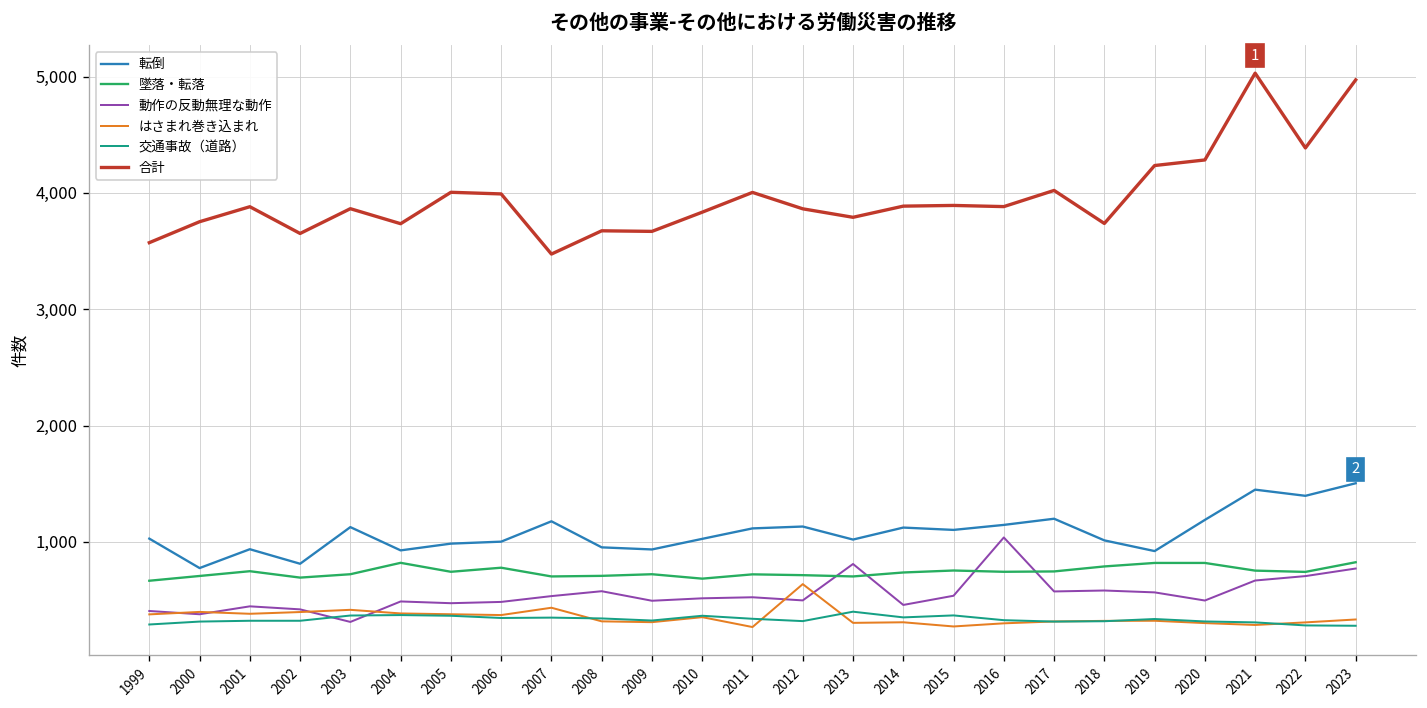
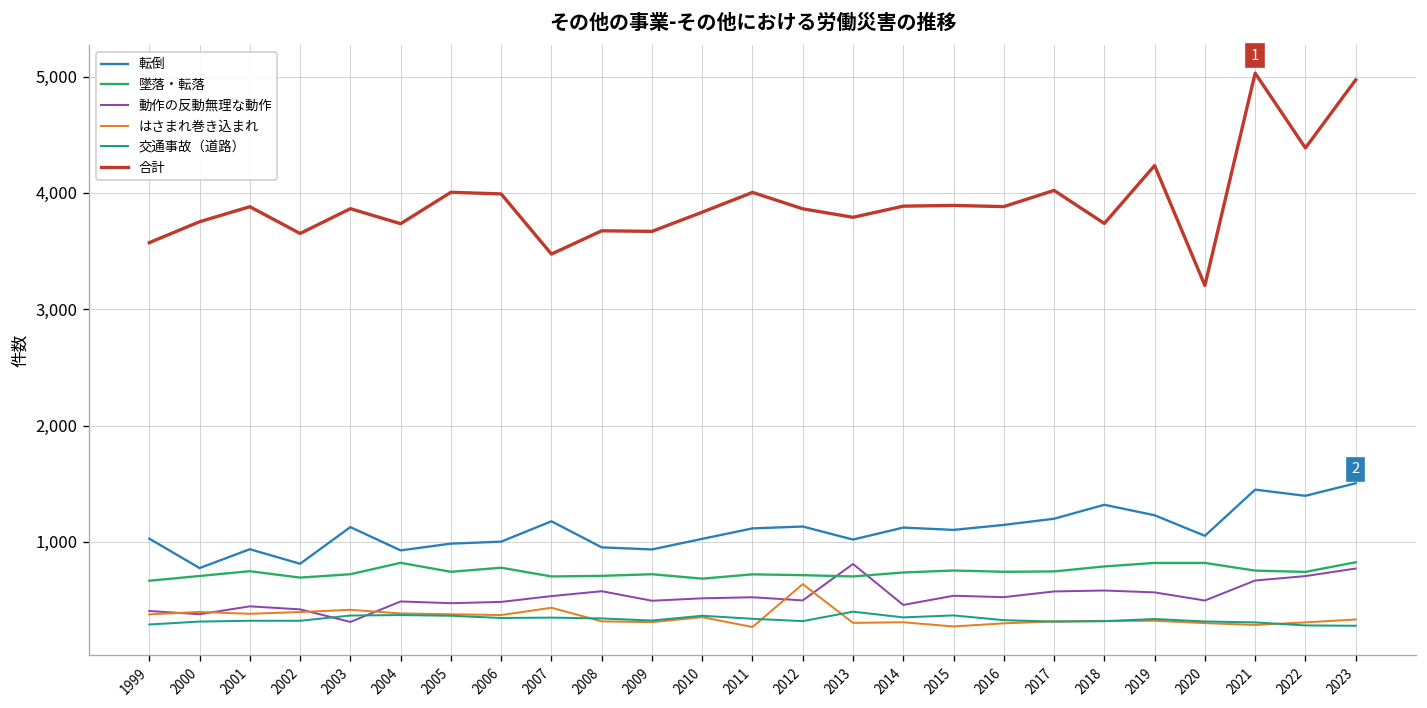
動作の反動無理な動作, 2016: 1,000 -> 500
転倒, 2018: 1,000 -> 1,300
転倒, 2019: 900 -> 1,200
転倒, 2020: 1,200 -> 1,100
合計, 2020: 4,300 -> 3,200
